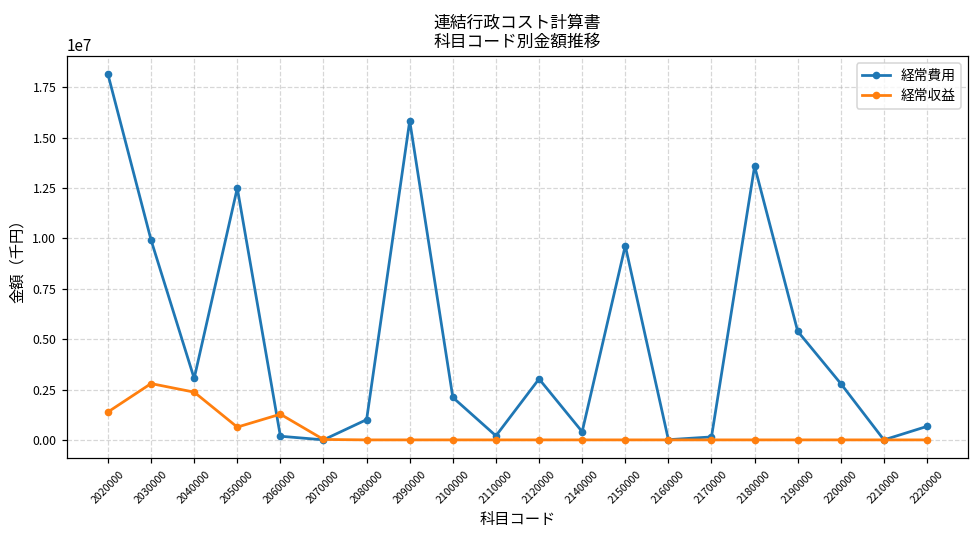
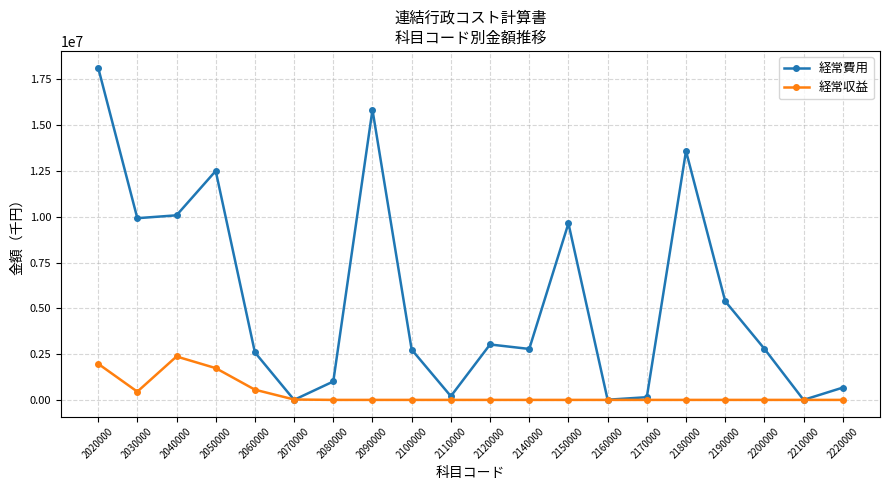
経常収益, 2020000: 1400000 -> 2000000
経常収益, 2030000: 2800000 -> 400000
経常費用, 2040000: 3000000 -> 10100000
経常収益, 2050000: 600000 -> 1700000
経常費用, 2060000: 200000 -> 2600000
経常収益, 2060000: 1300000 -> 600000
経常費用, 2100000: 2100000 -> 2700000
経常費用, 2140000: 400000 -> 2800000
